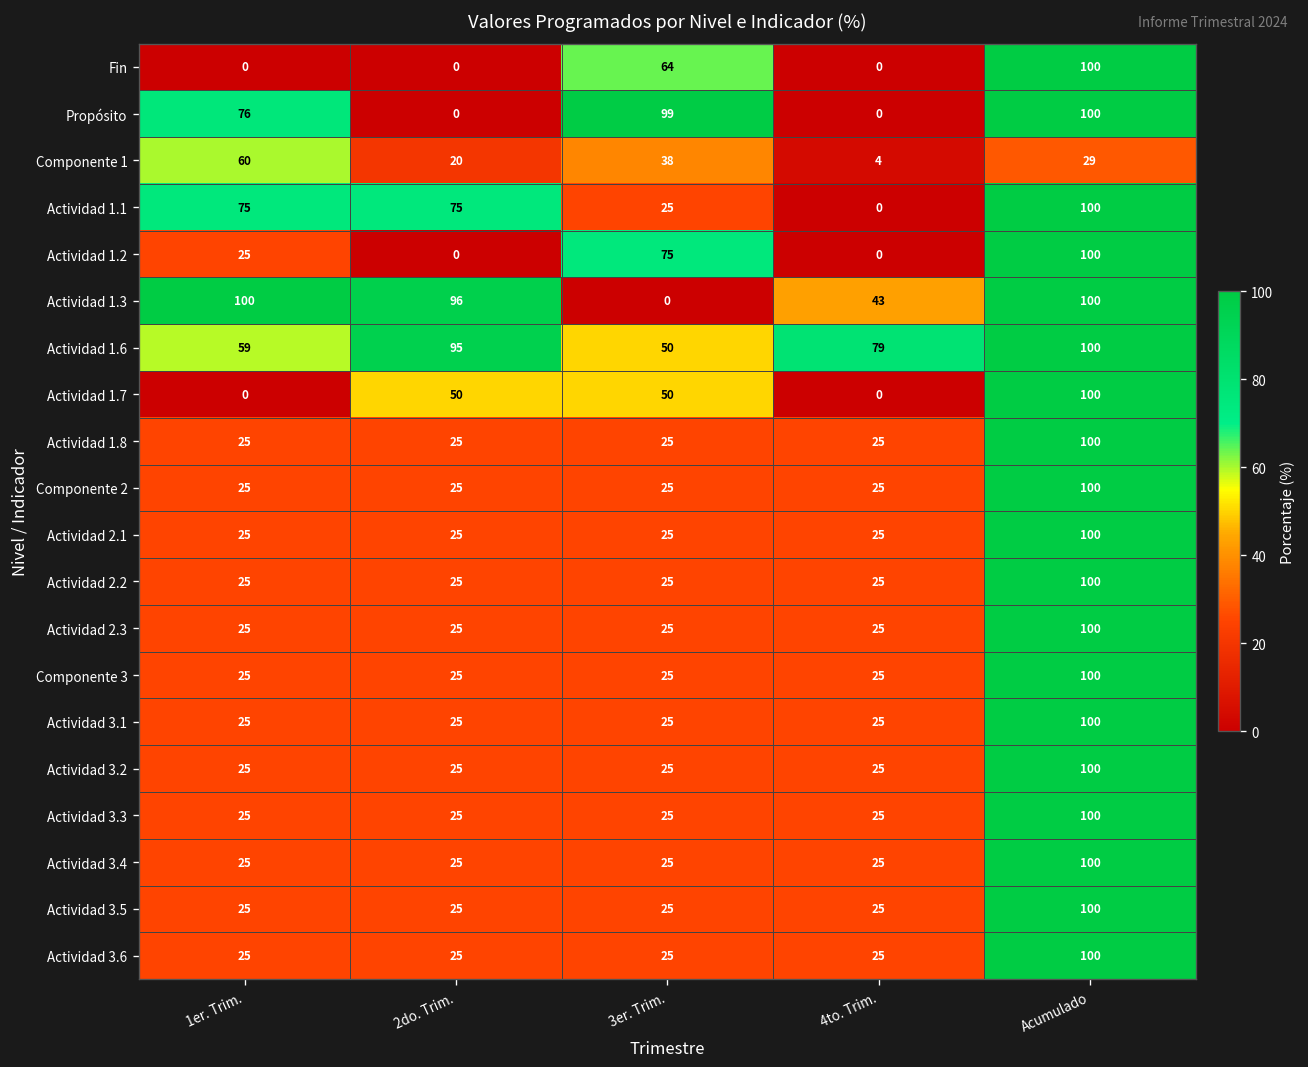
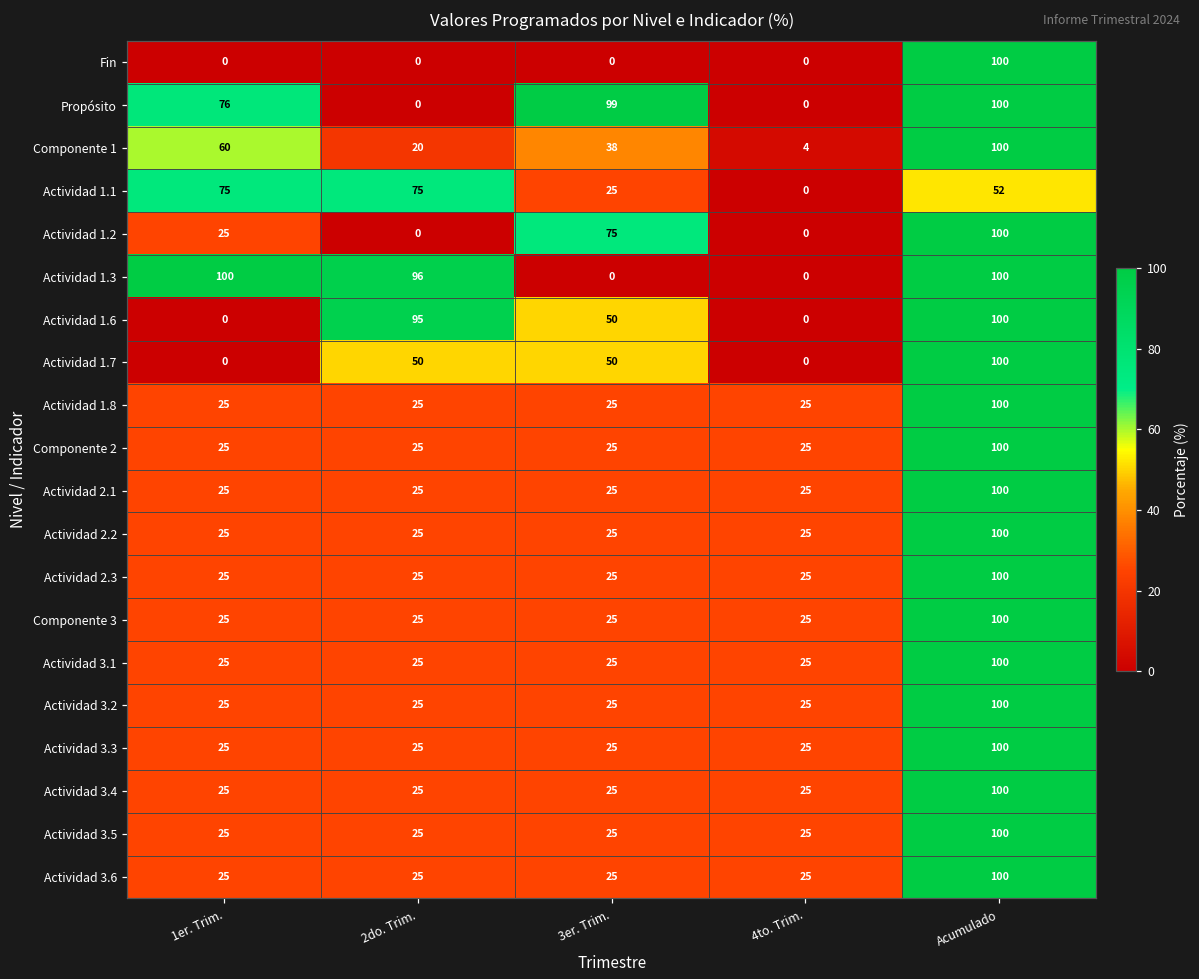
Fin, 3er. Trim.: 64 -> 0
Componente 1, Acumulado: 29 -> 100
Actividad 1.1, Acumulado: 100 -> 52
Actividad 1.3, 4to. Trim.: 43 -> 0
Actividad 1.6, 1er. Trim.: 59 -> 0
Actividad 1.6, 4to. Trim.: 79 -> 0
